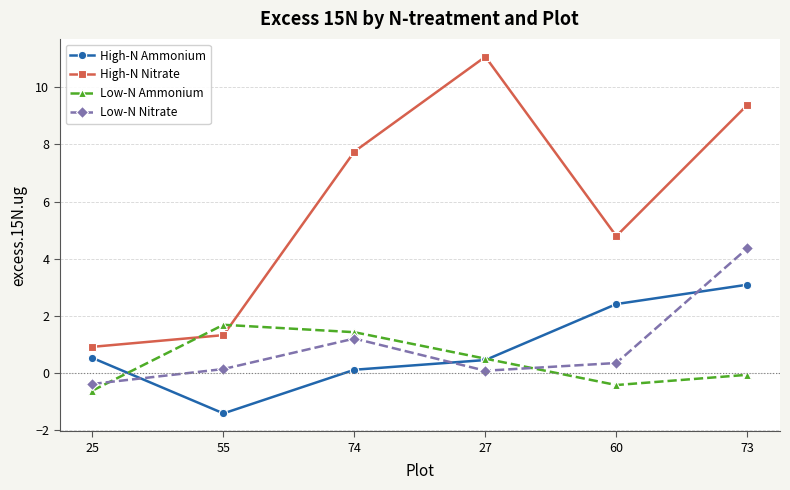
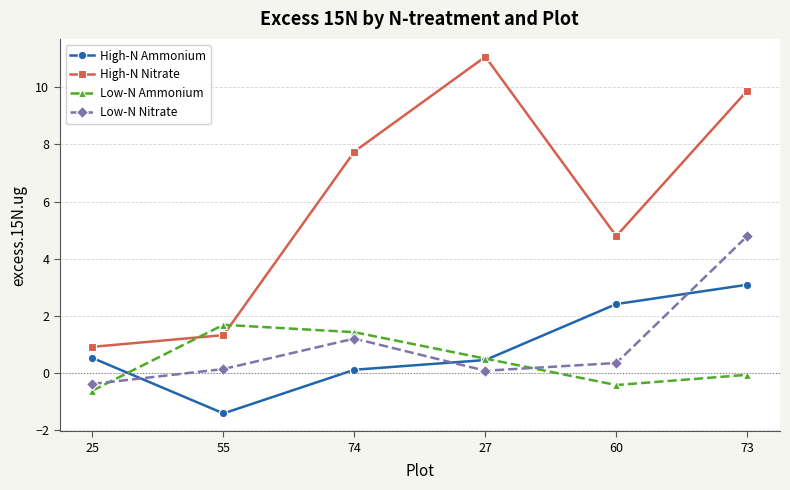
High-N Nitrate, 73: 9.4 -> 9.9
Low-N Nitrate, 73: 4.4 -> 4.8
